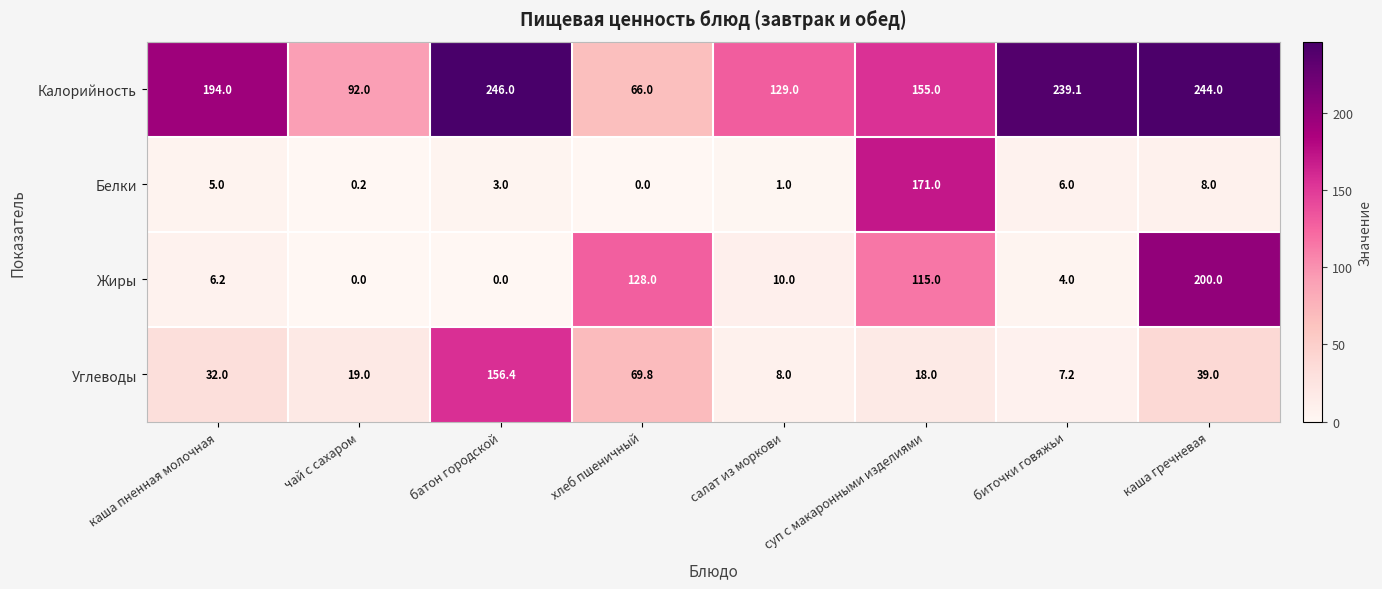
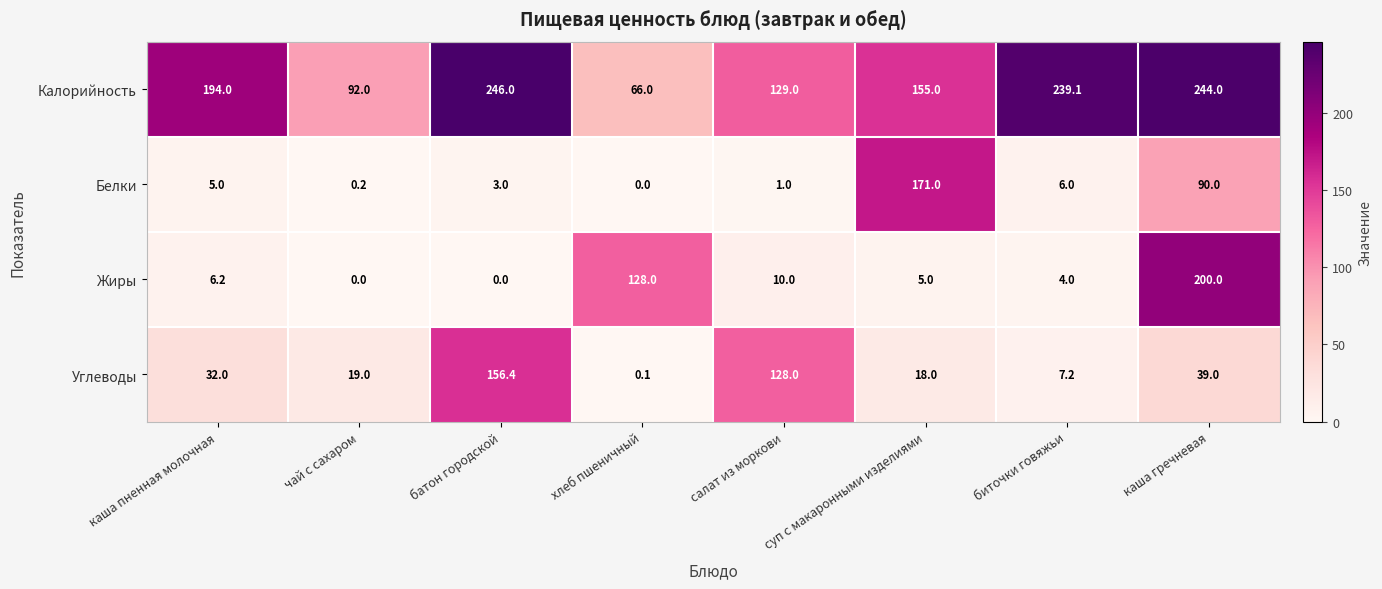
Белки, каша гречневая: 8.0 -> 90.0
Жиры, суп с макаронными изделиями: 115.0 -> 5.0
Углеводы, хлеб пшеничный: 69.8 -> 0.1
Углеводы, салат из моркови: 8.0 -> 128.0
